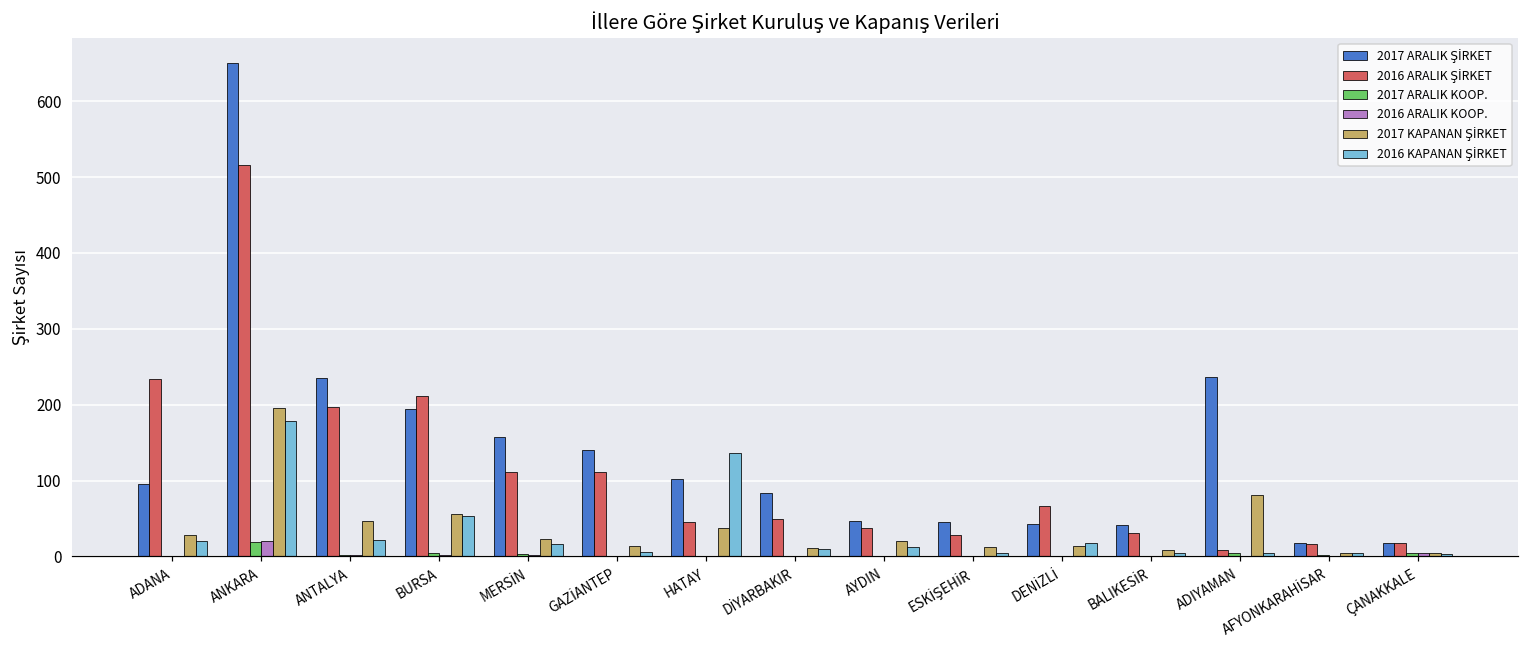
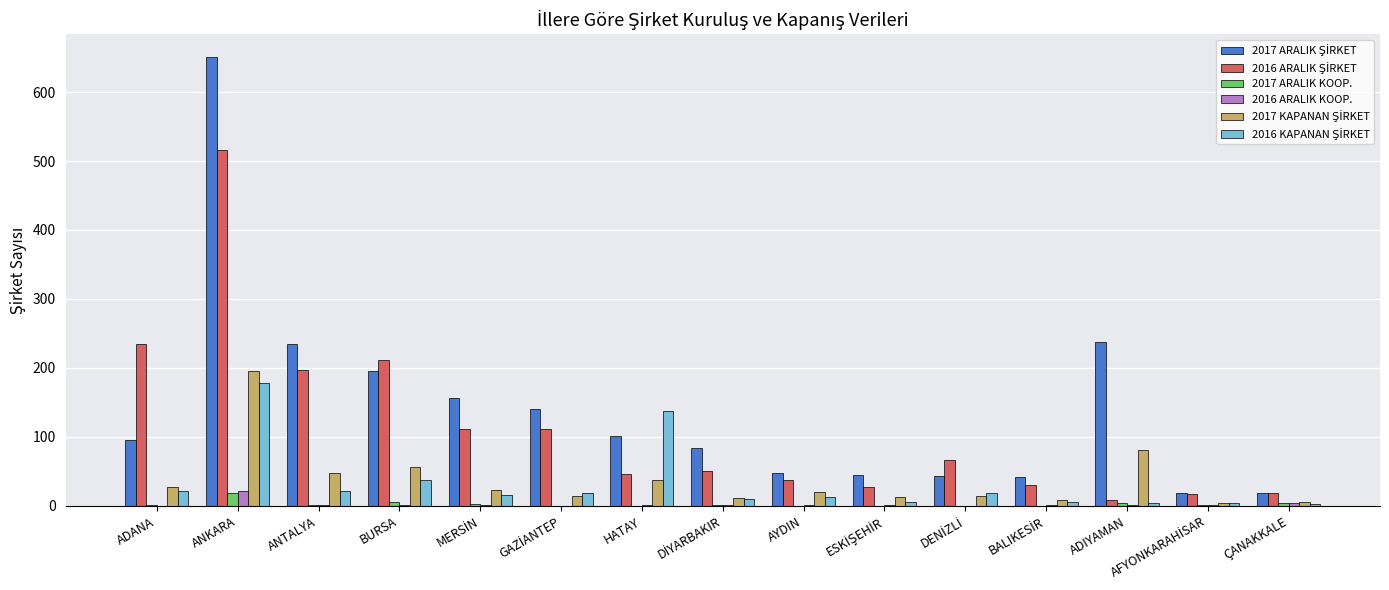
2016 KAPANAN ŞİRKET, BURSA: 50 -> 40
2016 KAPANAN ŞİRKET, GAZİANTEP: 10 -> 20
